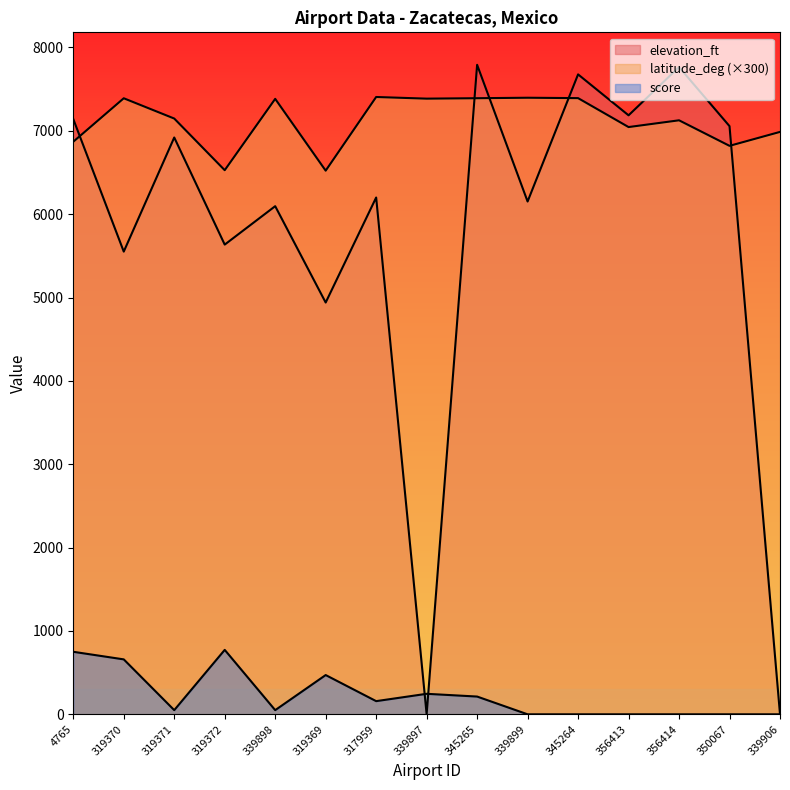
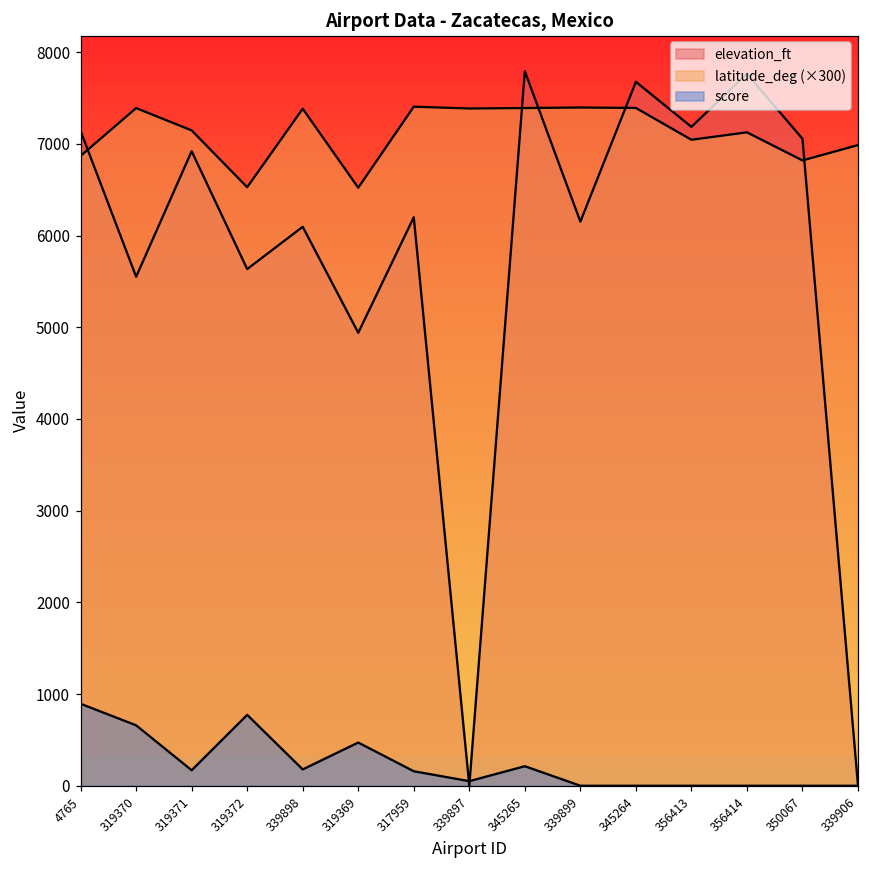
score, 4765: 800 -> 900
score, 319371: 100 -> 200
score, 339898: 100 -> 200
score, 339897: 200 -> 100
